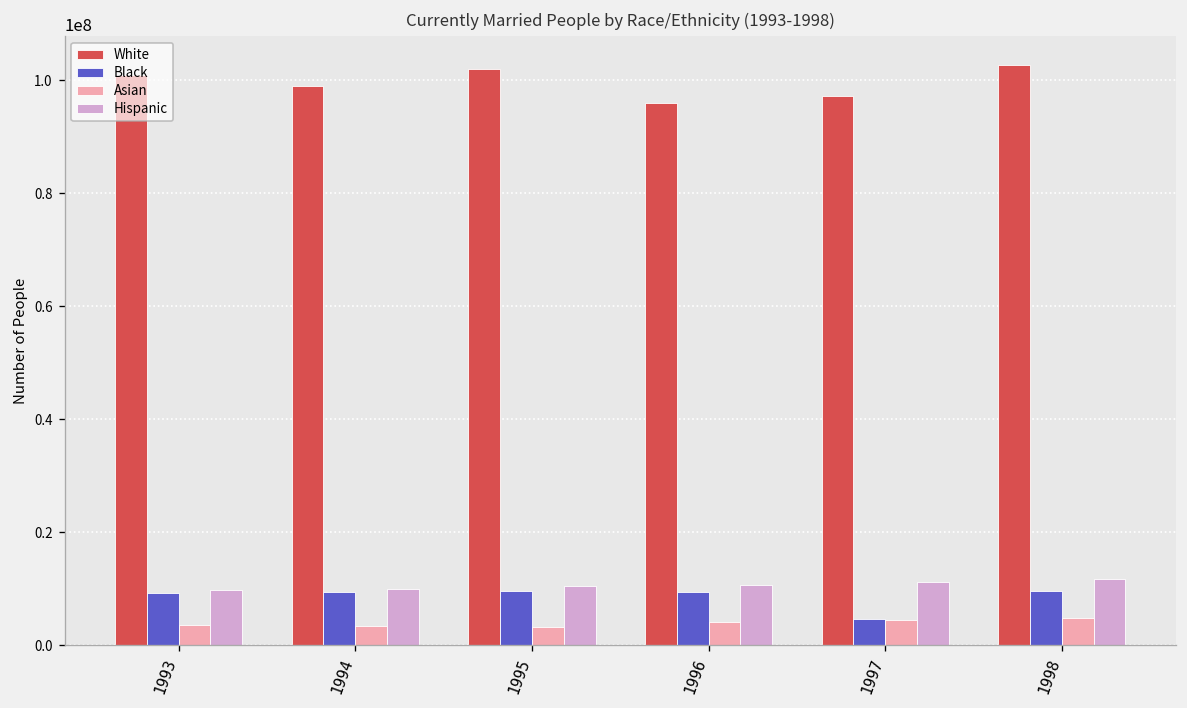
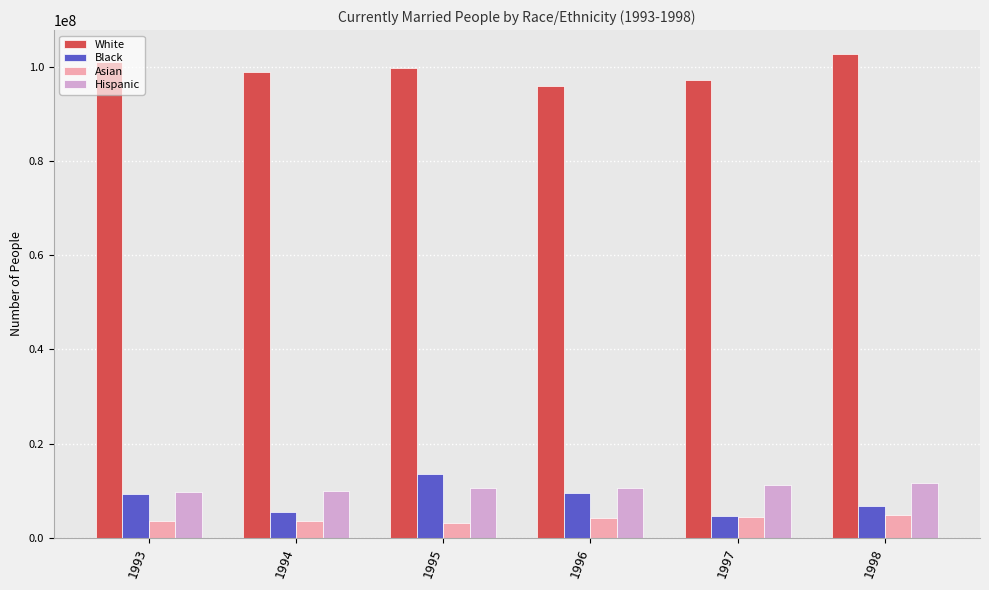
Black, 1994: 9000000 -> 5000000
White, 1995: 102000000 -> 100000000
Black, 1995: 10000000 -> 14000000
Black, 1998: 10000000 -> 7000000
